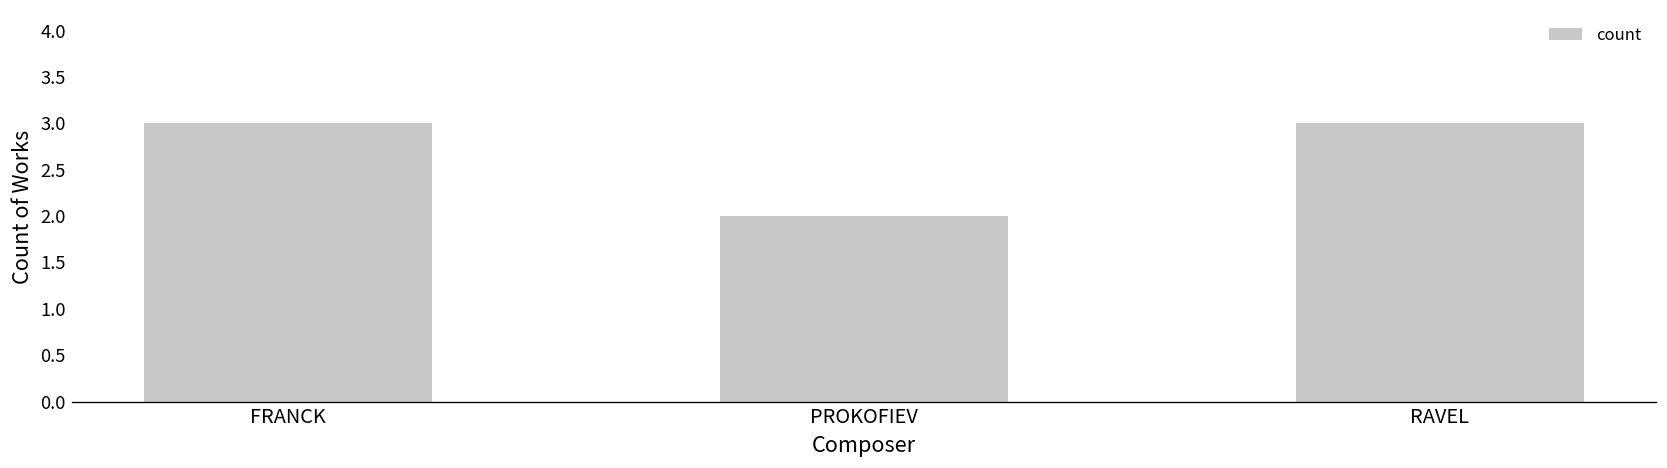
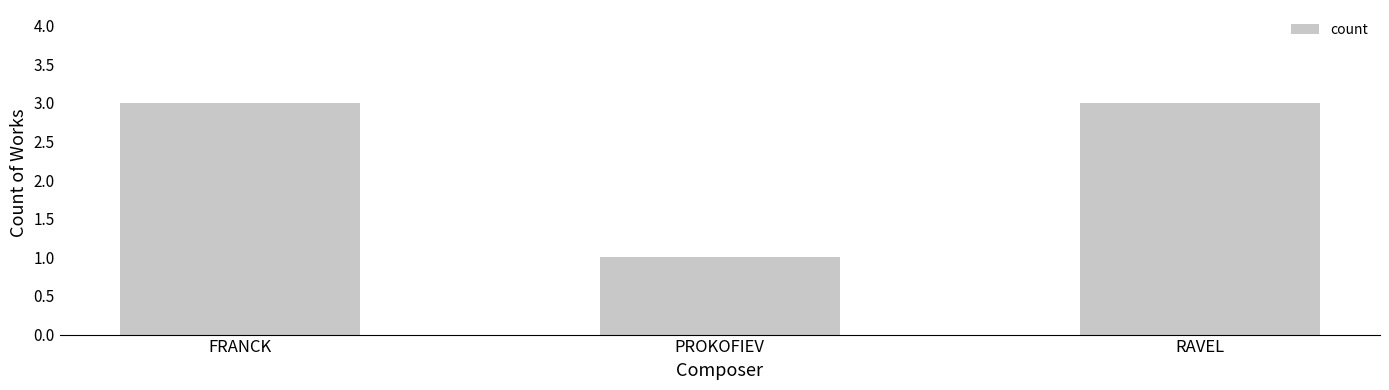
PROKOFIEV: 2 -> 1
